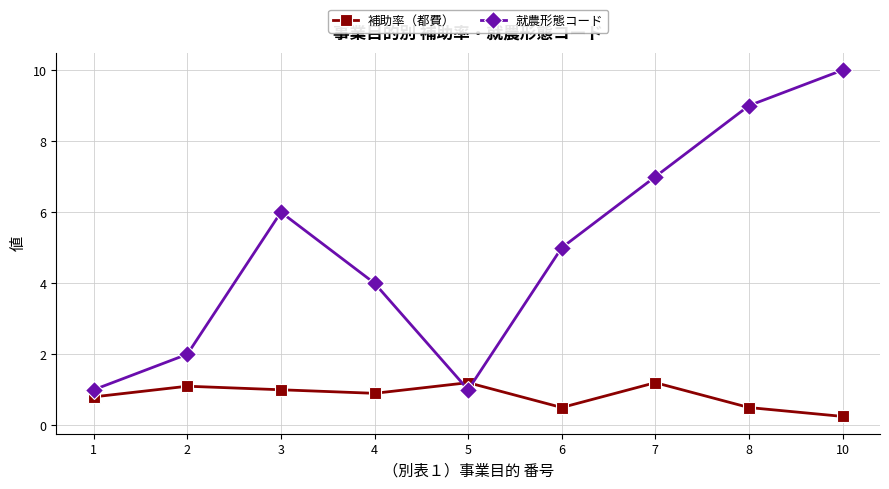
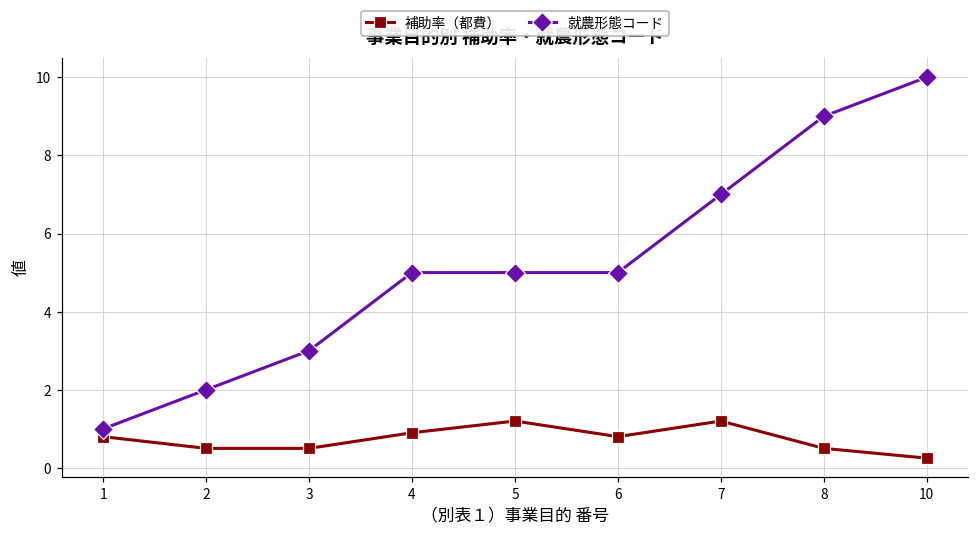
補助率（都費）, 2: 1.1 -> 0.5
補助率（都費）, 3: 1.0 -> 0.5
就農形態コード, 3: 6 -> 3
就農形態コード, 4: 4 -> 5
就農形態コード, 5: 1 -> 5
補助率（都費）, 6: 0.5 -> 0.8
